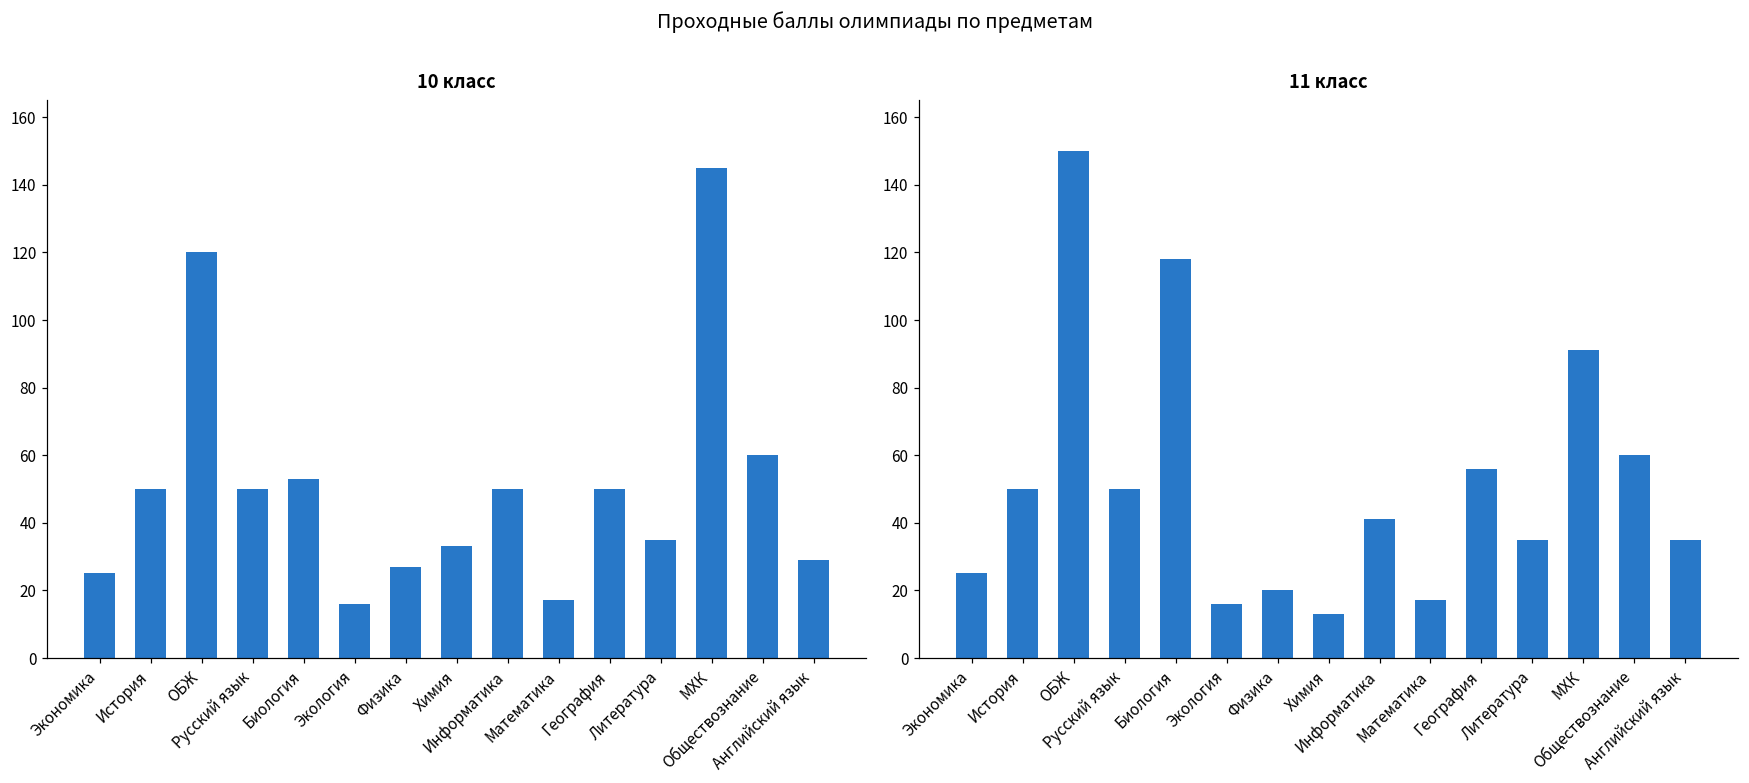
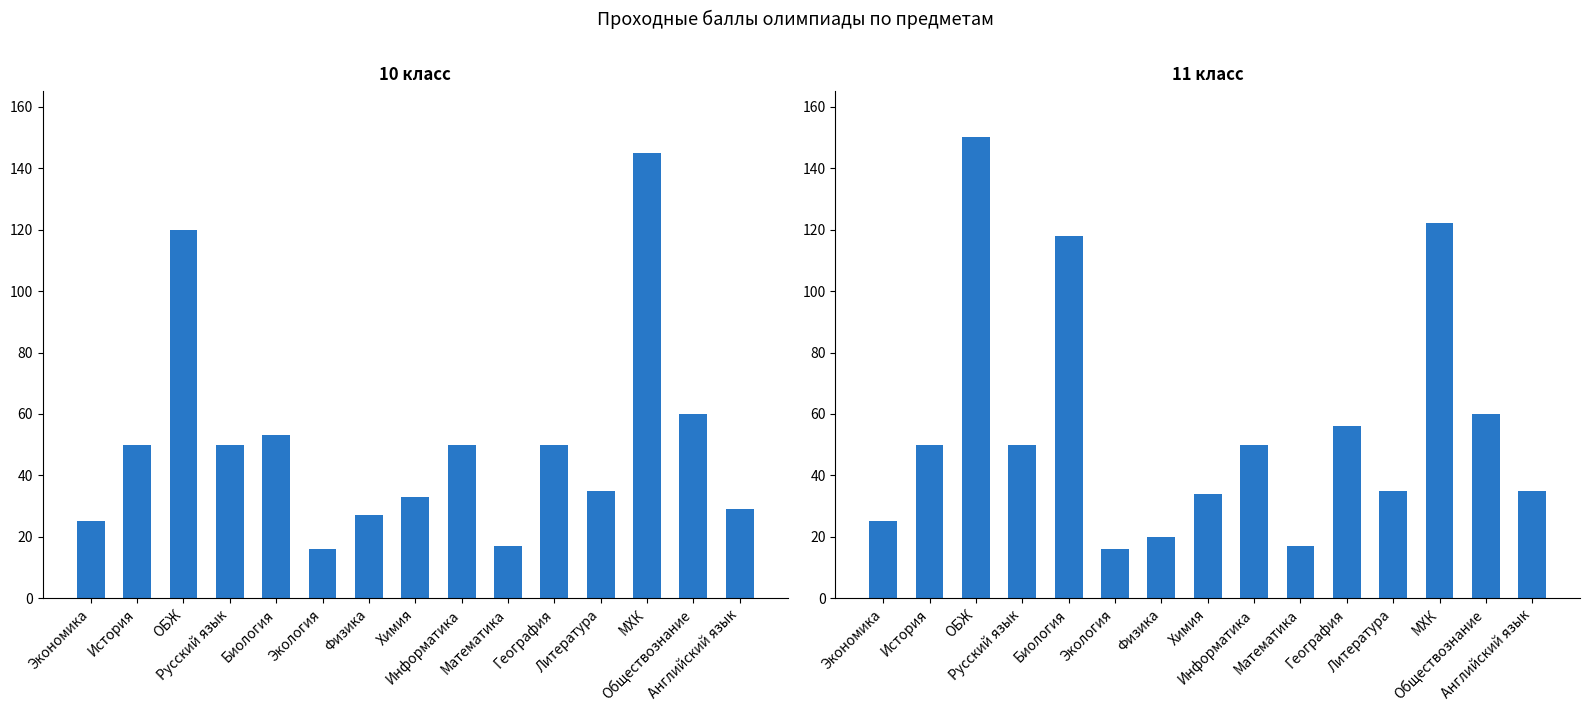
11 класс, Химия: 13 -> 34
11 класс, Информатика: 41 -> 50
11 класс, МХК: 91 -> 122
